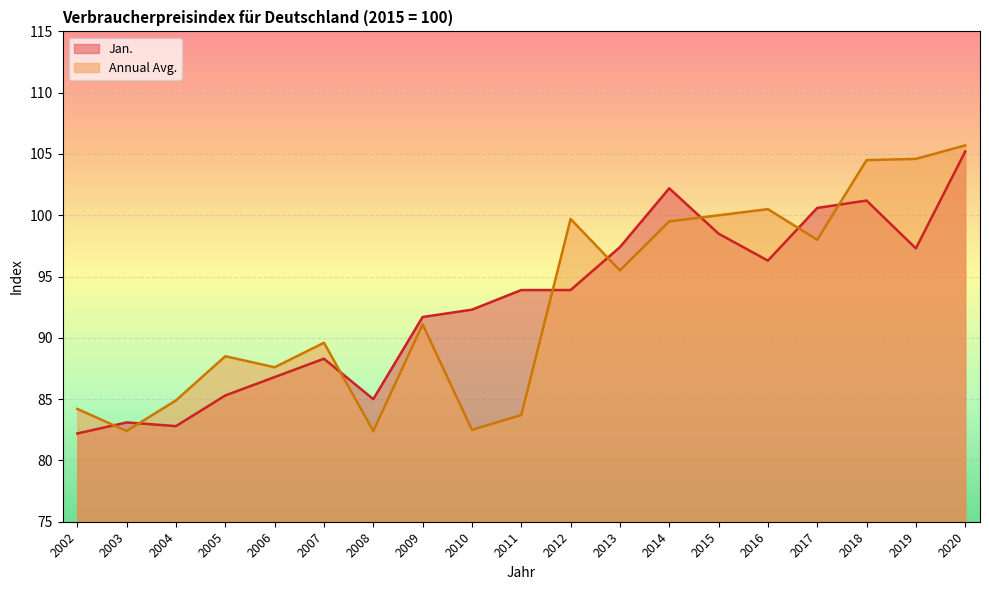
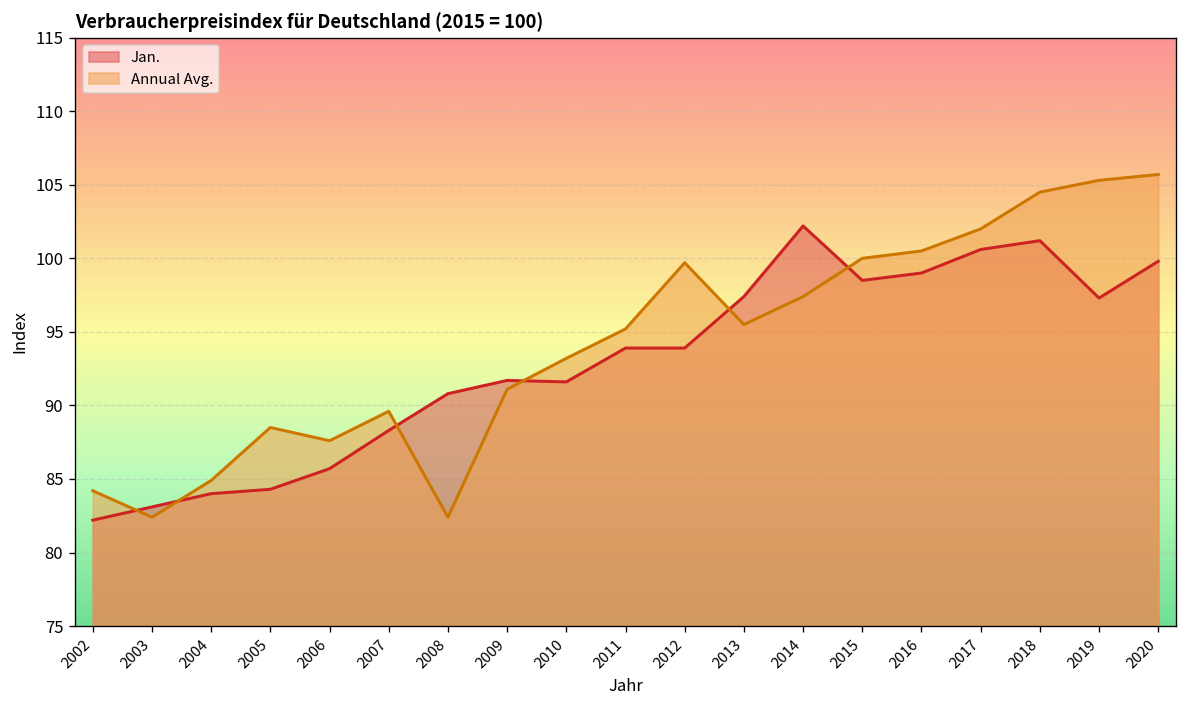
Jan., 2004: 82.8 -> 84.0
Jan., 2005: 85.3 -> 84.3
Jan., 2006: 86.8 -> 85.7
Jan., 2008: 85.0 -> 90.8
Jan., 2010: 92.3 -> 91.6
Annual Avg., 2010: 82.5 -> 93.2
Annual Avg., 2011: 83.7 -> 95.2
Annual Avg., 2014: 99.5 -> 97.4
Jan., 2016: 96.3 -> 99.0
Annual Avg., 2017: 98 -> 102
Annual Avg., 2019: 104.6 -> 105.3
Jan., 2020: 105.2 -> 99.8
